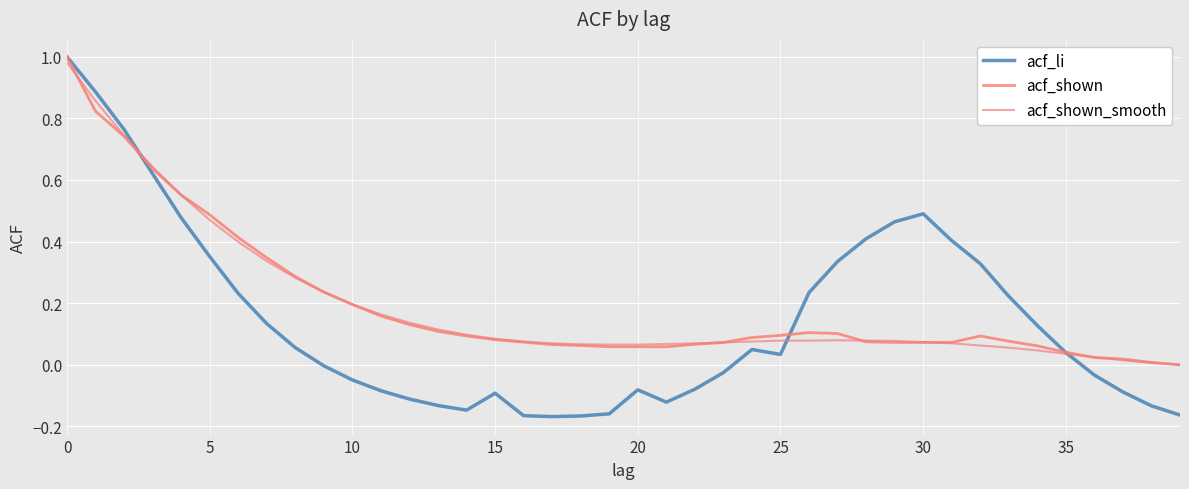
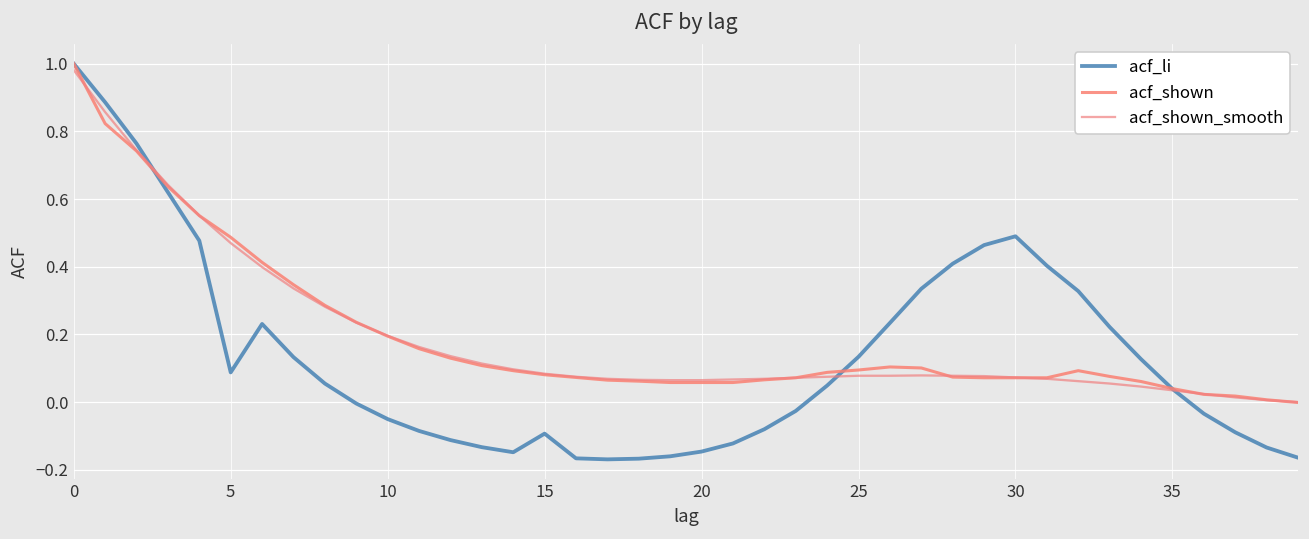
acf_li, 5: 0.35 -> 0.09
acf_li, 20: -0.08 -> -0.15
acf_li, 25: 0.03 -> 0.13
